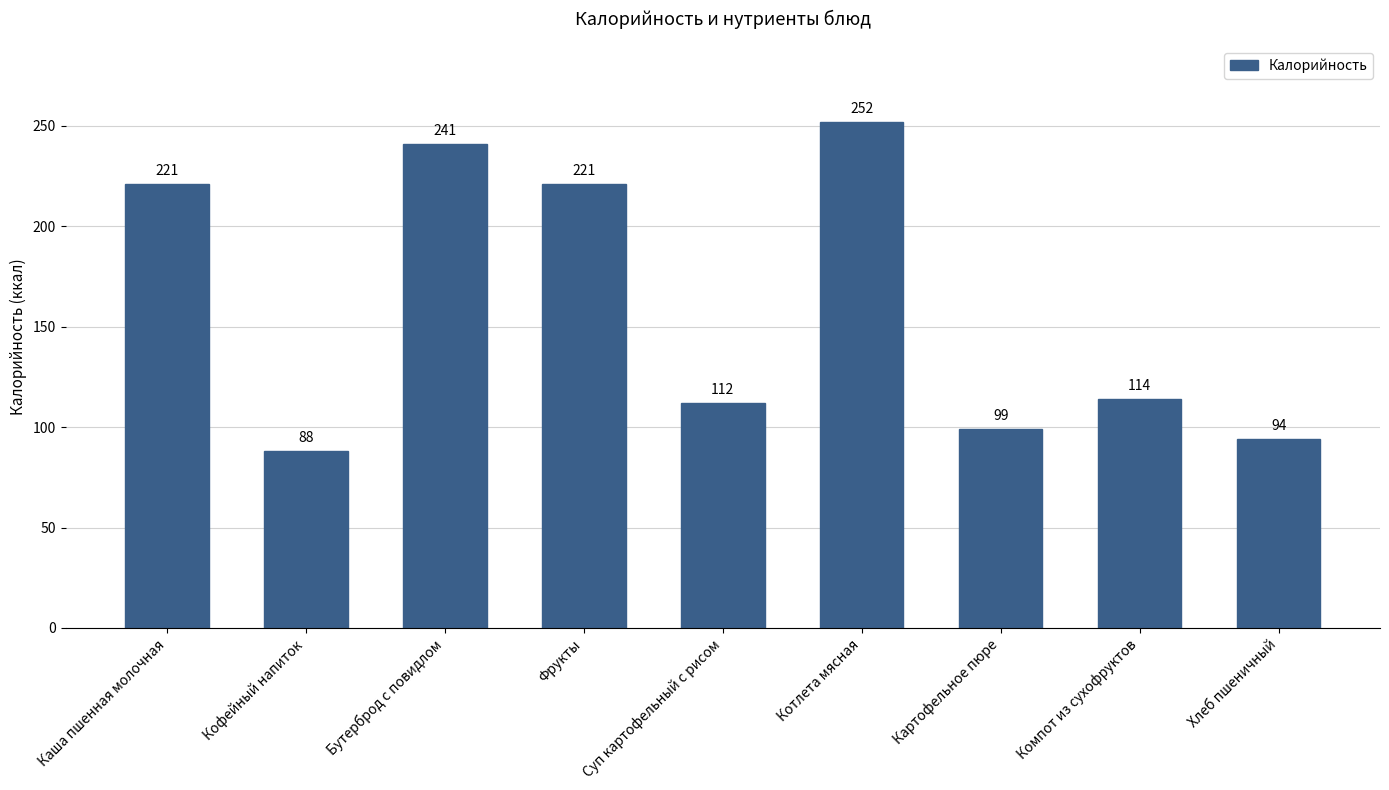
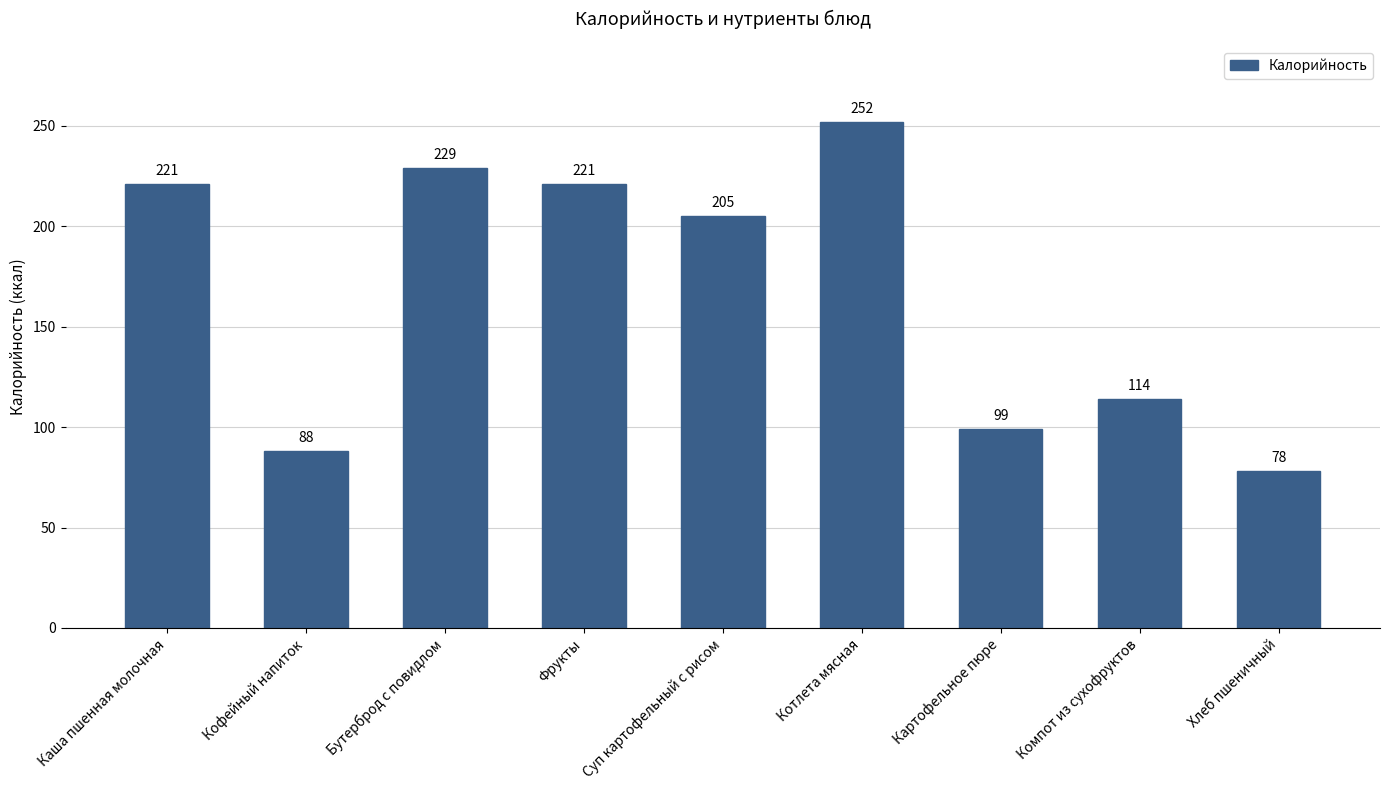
Бутерброд с повидлом: 241 -> 229
Суп картофельный с рисом: 112 -> 205
Хлеб пшеничный: 94 -> 78
